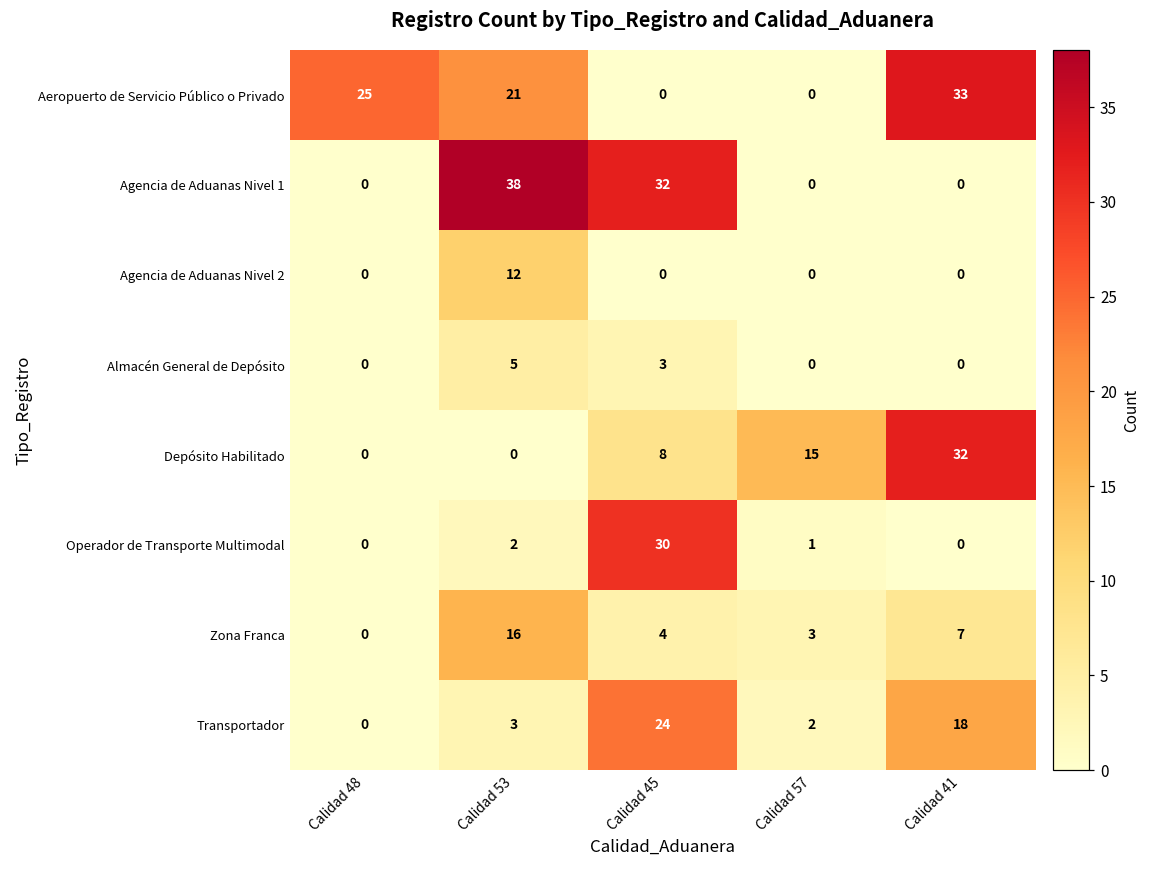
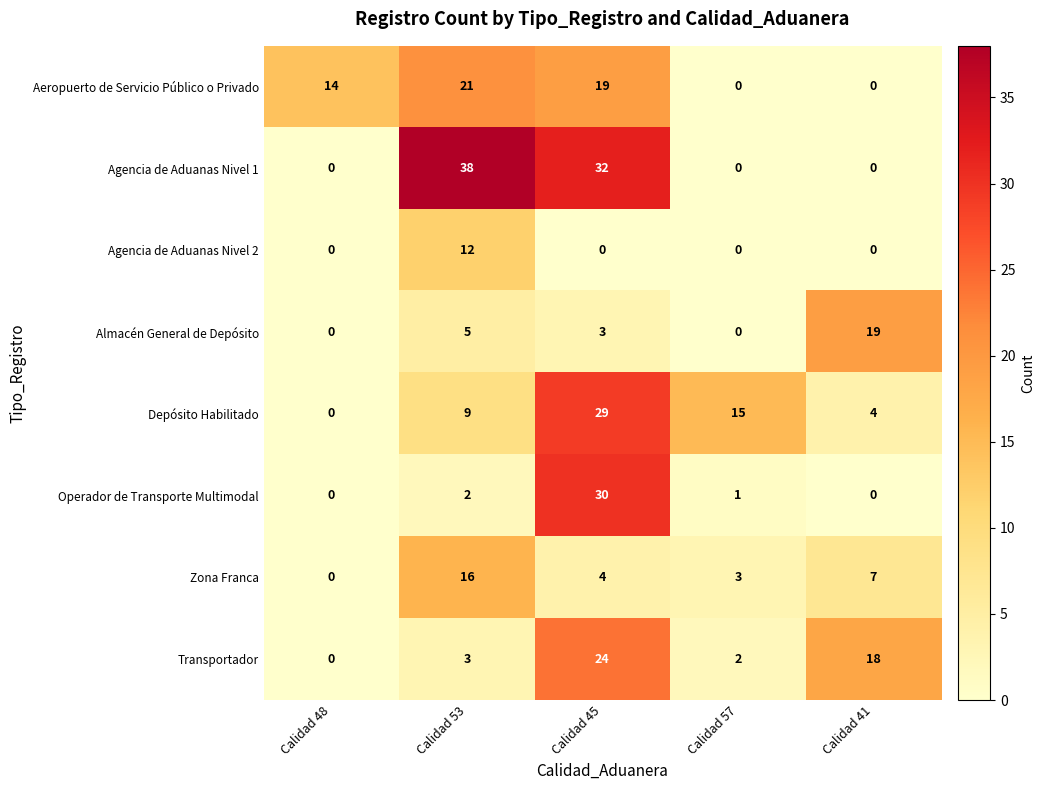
Aeropuerto de Servicio Público o Privado, Calidad 48: 25 -> 14
Aeropuerto de Servicio Público o Privado, Calidad 45: 0 -> 19
Aeropuerto de Servicio Público o Privado, Calidad 41: 33 -> 0
Almacén General de Depósito, Calidad 41: 0 -> 19
Depósito Habilitado, Calidad 53: 0 -> 9
Depósito Habilitado, Calidad 45: 8 -> 29
Depósito Habilitado, Calidad 41: 32 -> 4
